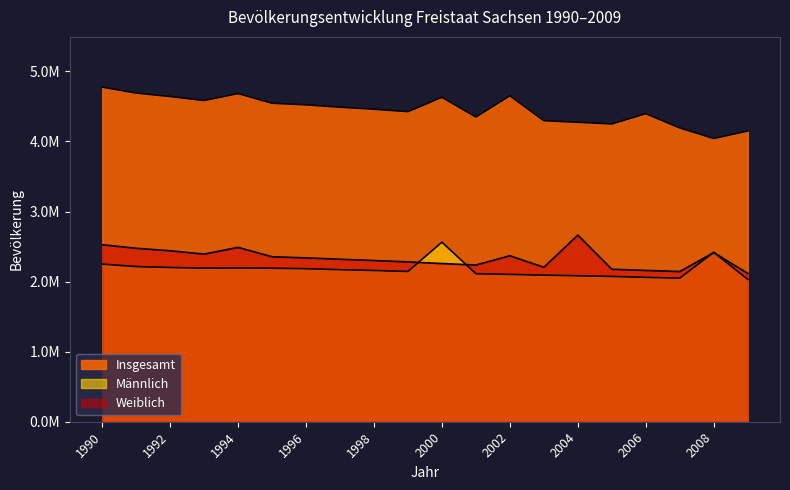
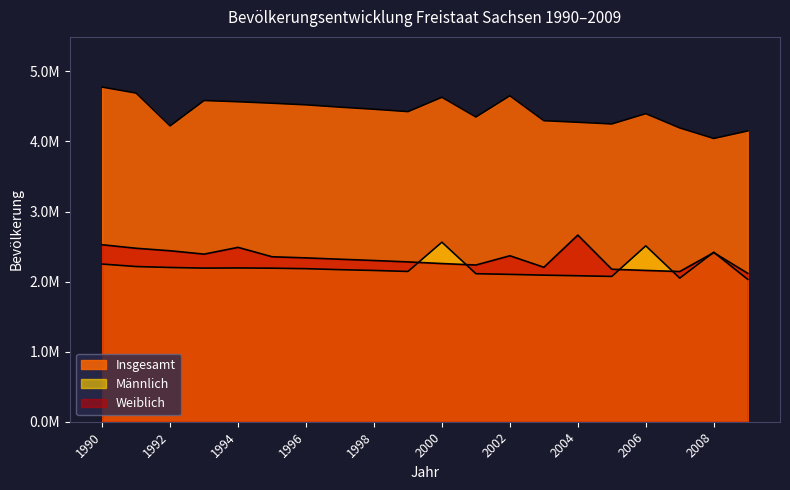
Insgesamt, 1992: 4600000 -> 4200000
Insgesamt, 1994: 4700000 -> 4600000
Männlich, 2006: 2100000 -> 2500000
